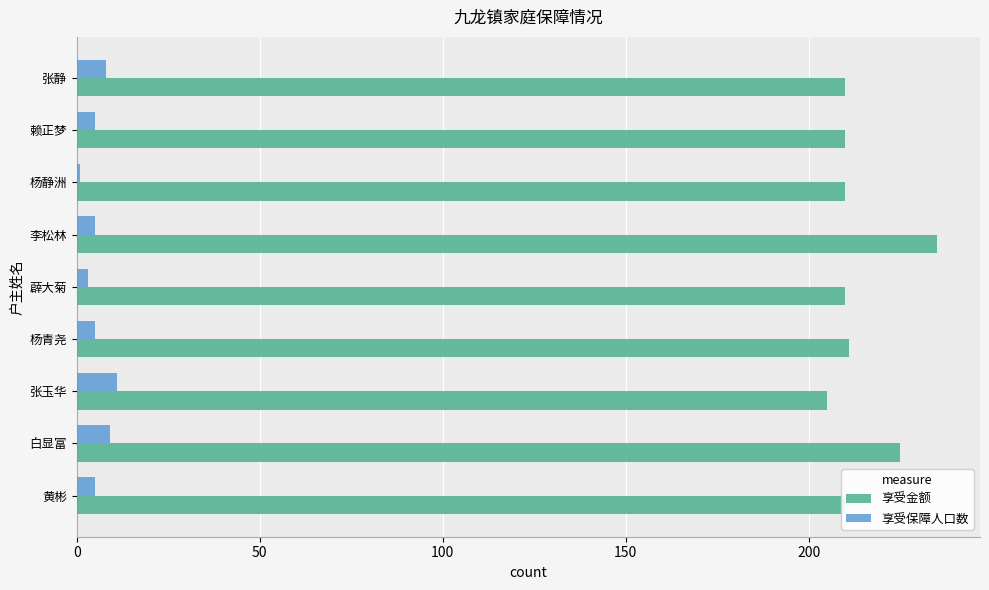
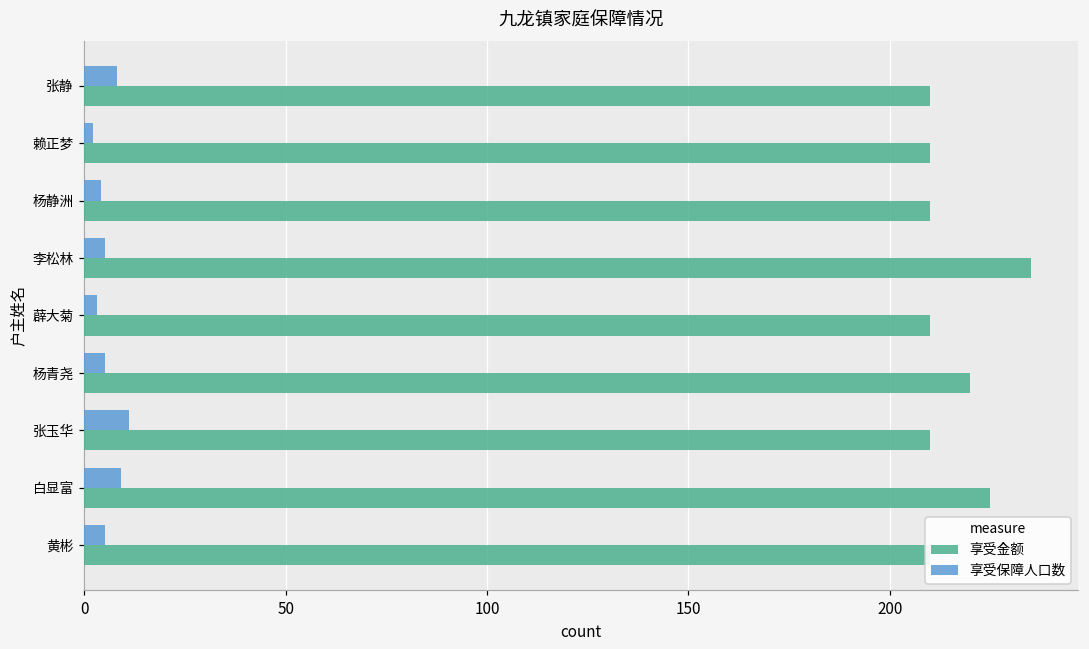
享受保障人口数, 赖正梦: 5 -> 2
享受保障人口数, 杨静洲: 1 -> 4
享受金额, 杨青尧: 211 -> 220
享受金额, 张玉华: 205 -> 210
